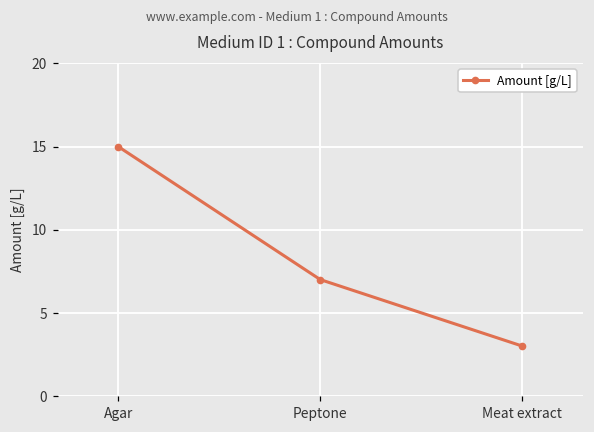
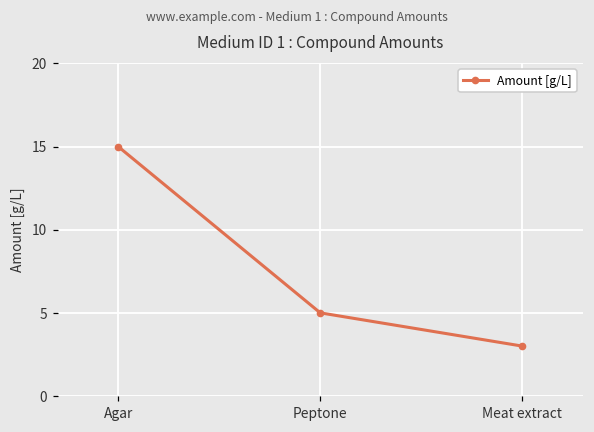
Peptone: 7 -> 5
